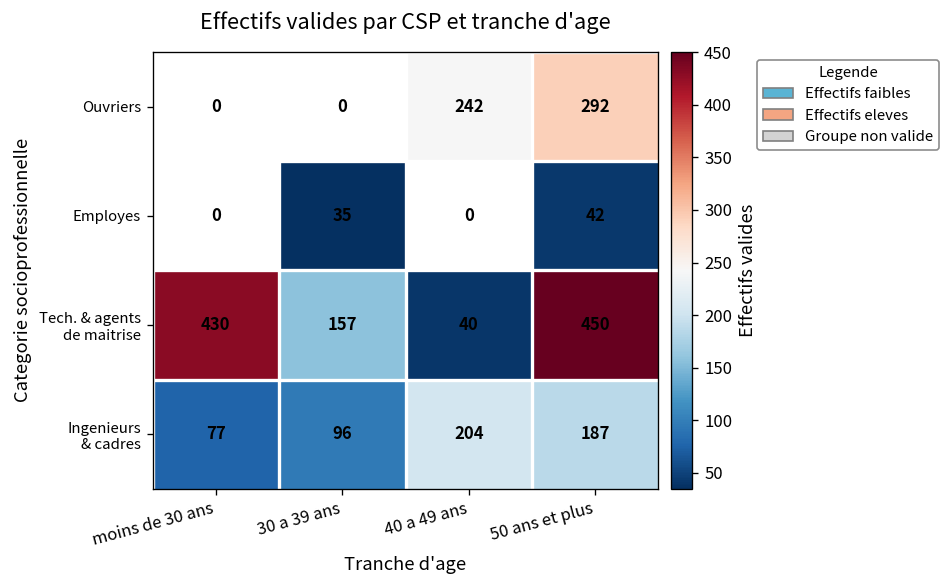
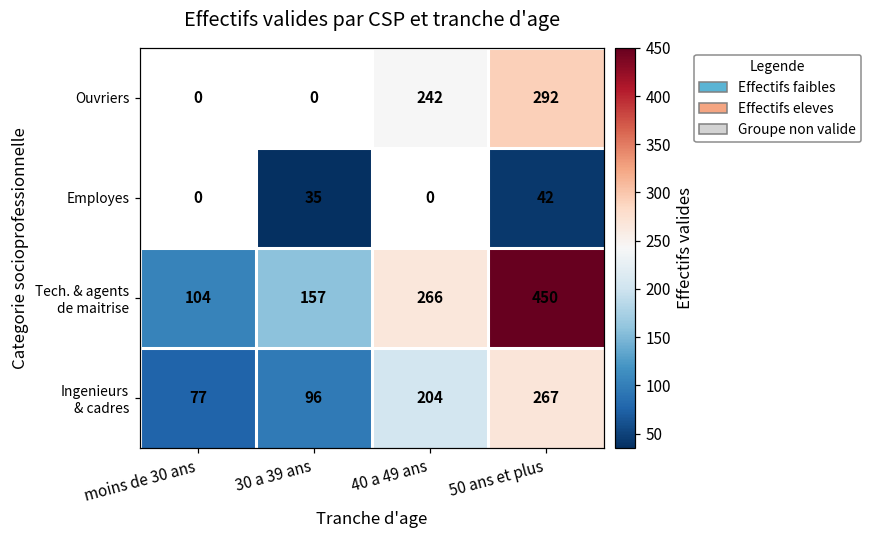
Tech. & agents de maitrise, moins de 30 ans: 430 -> 104
Tech. & agents de maitrise, 40 a 49 ans: 40 -> 266
Ingenieurs & cadres, 50 ans et plus: 187 -> 267
